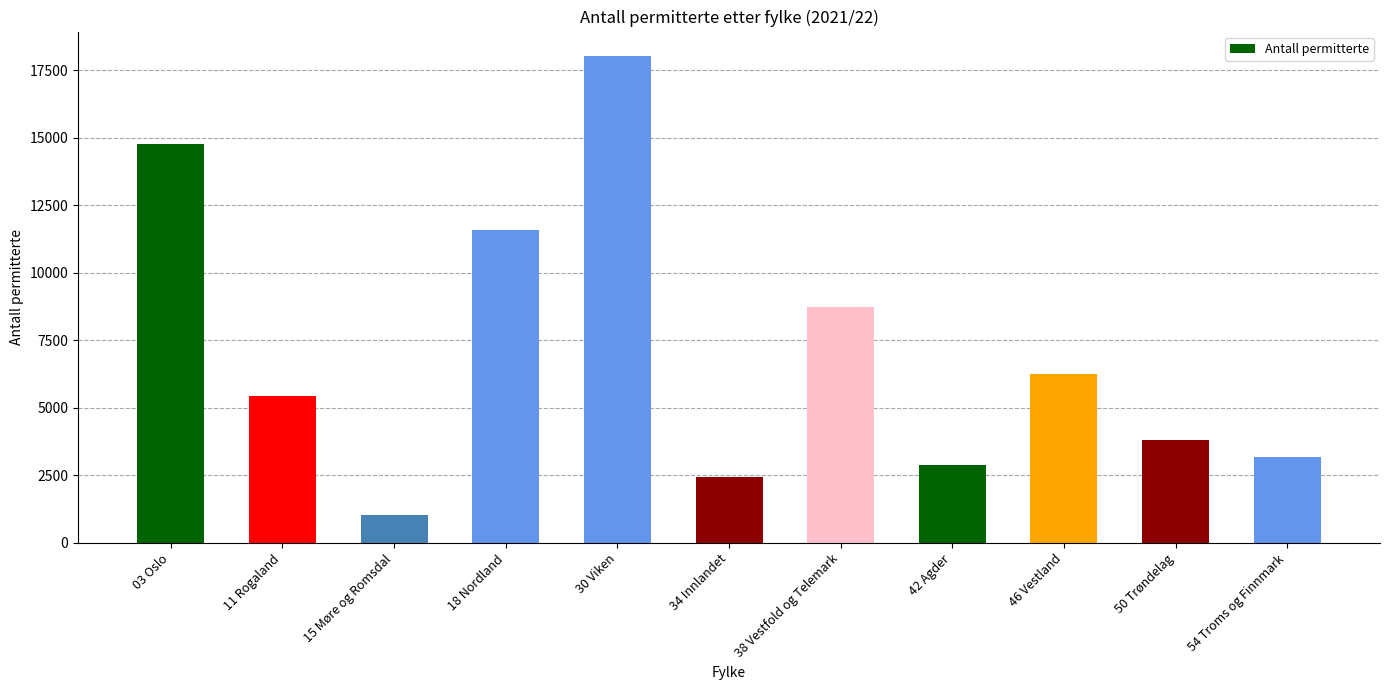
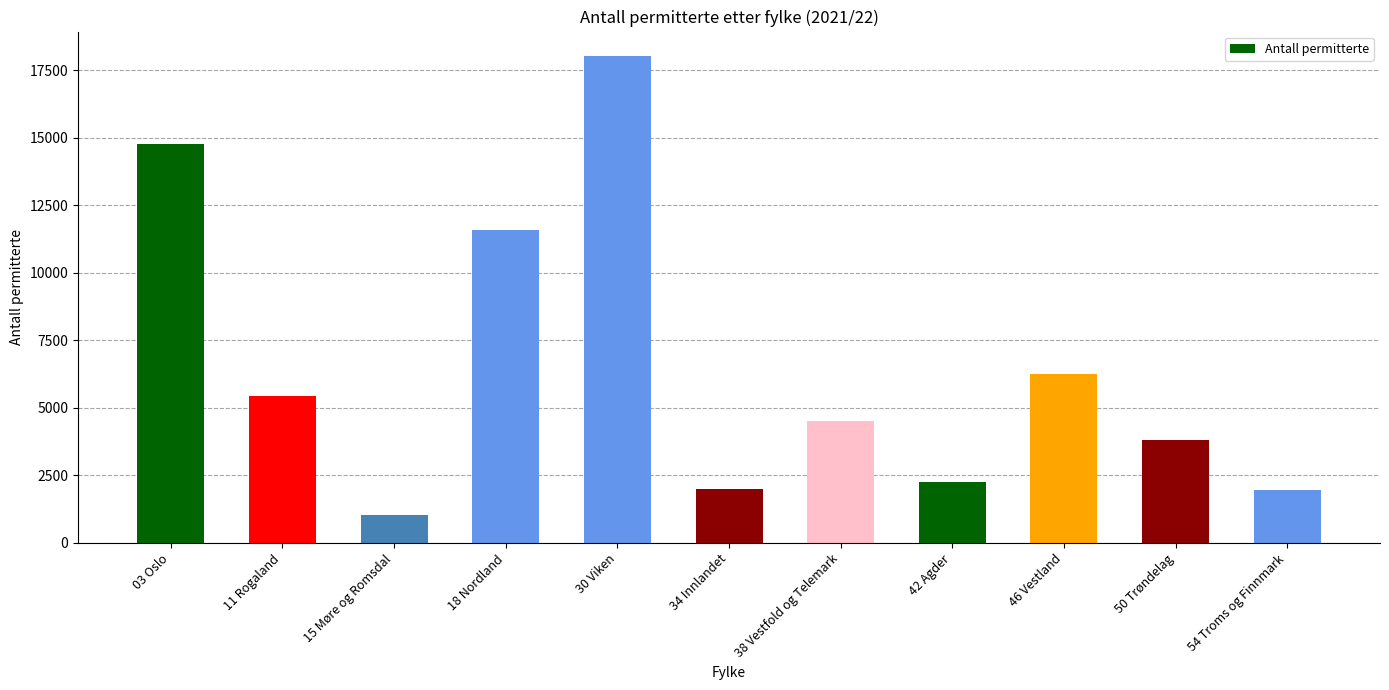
34 Innlandet: 2400 -> 2000
38 Vestfold og Telemark: 8700 -> 4500
42 Agder: 2900 -> 2300
54 Troms og Finnmark: 3200 -> 2000
